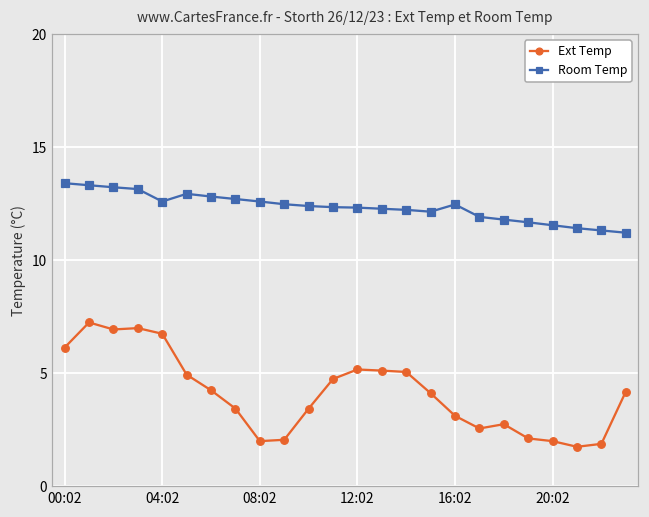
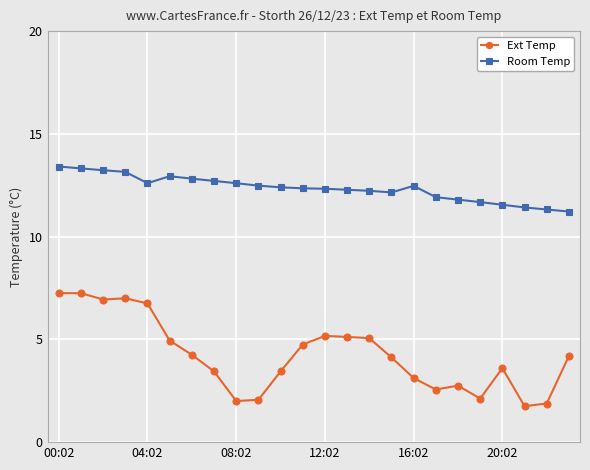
Ext Temp, 00:02: 6.1 -> 7.3
Ext Temp, 20:02: 2.0 -> 3.6
